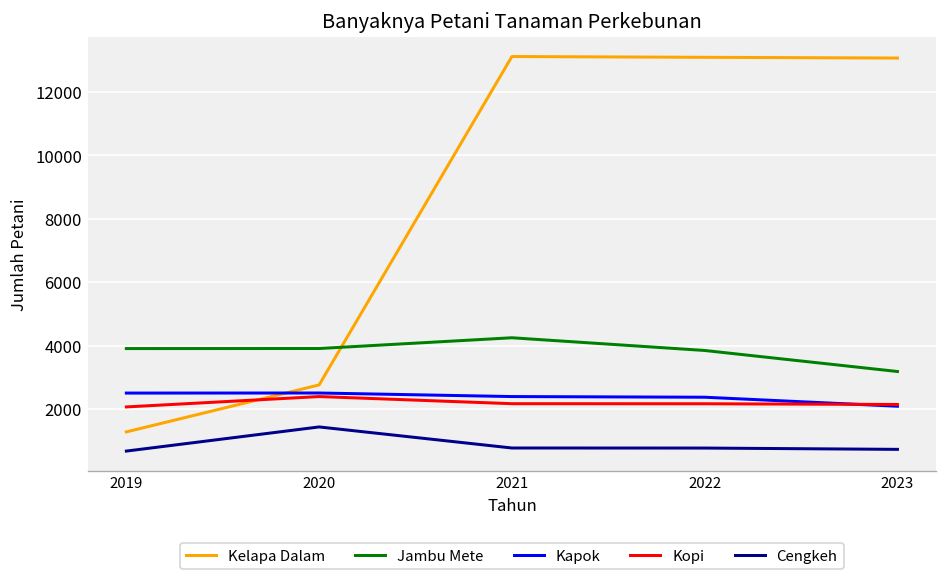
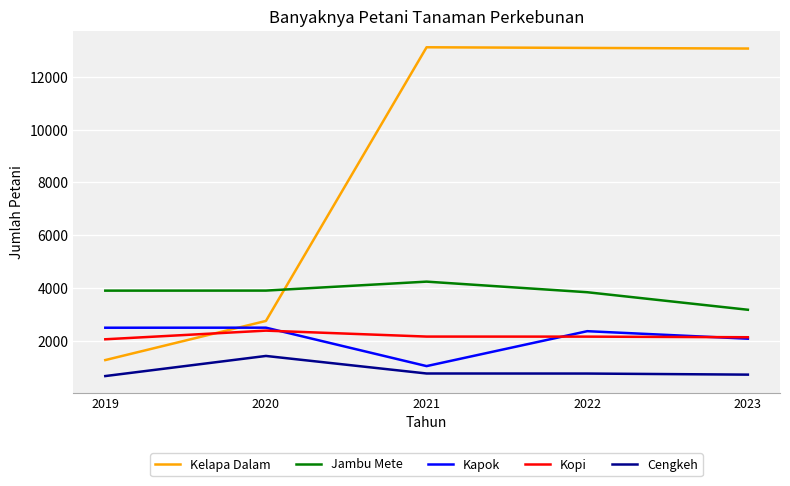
Kapok, 2021: 2400 -> 1100
